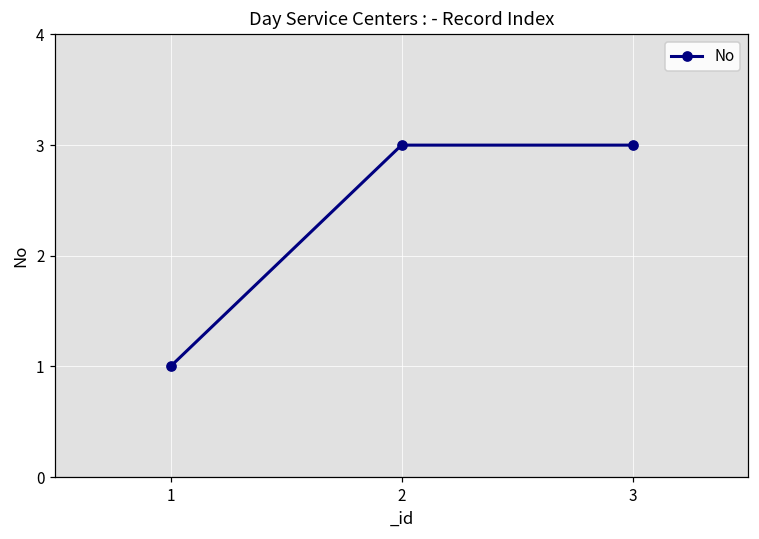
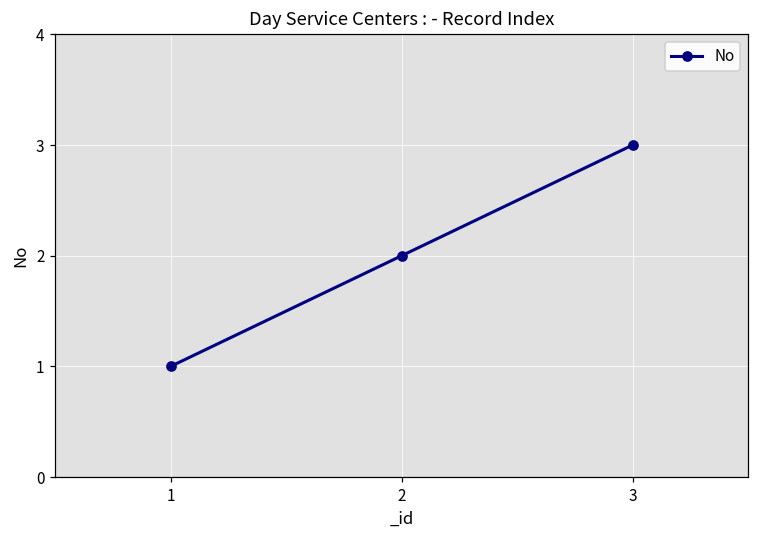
2: 3 -> 2
